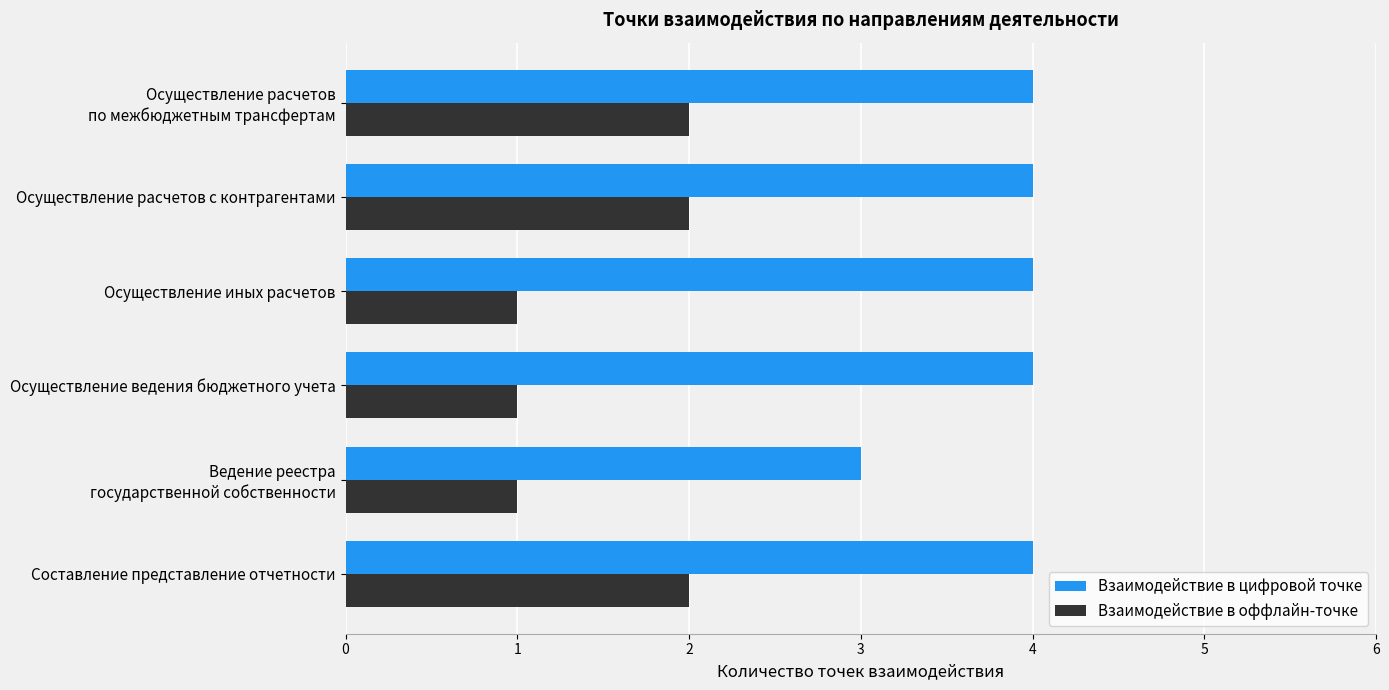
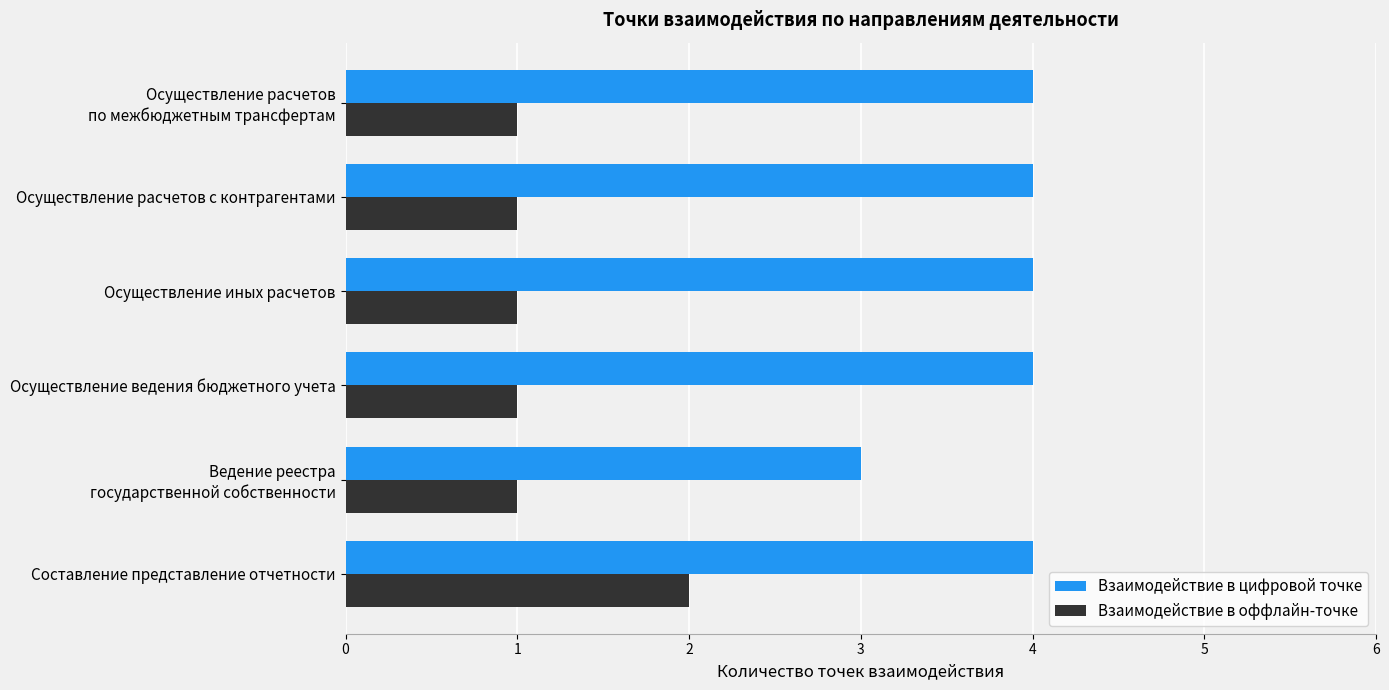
Взаимодействие в оффлайн-точке, Осуществление расчетов по межбюджетным трансфертам: 2 -> 1
Взаимодействие в оффлайн-точке, Осуществление расчетов с контрагентами: 2 -> 1
